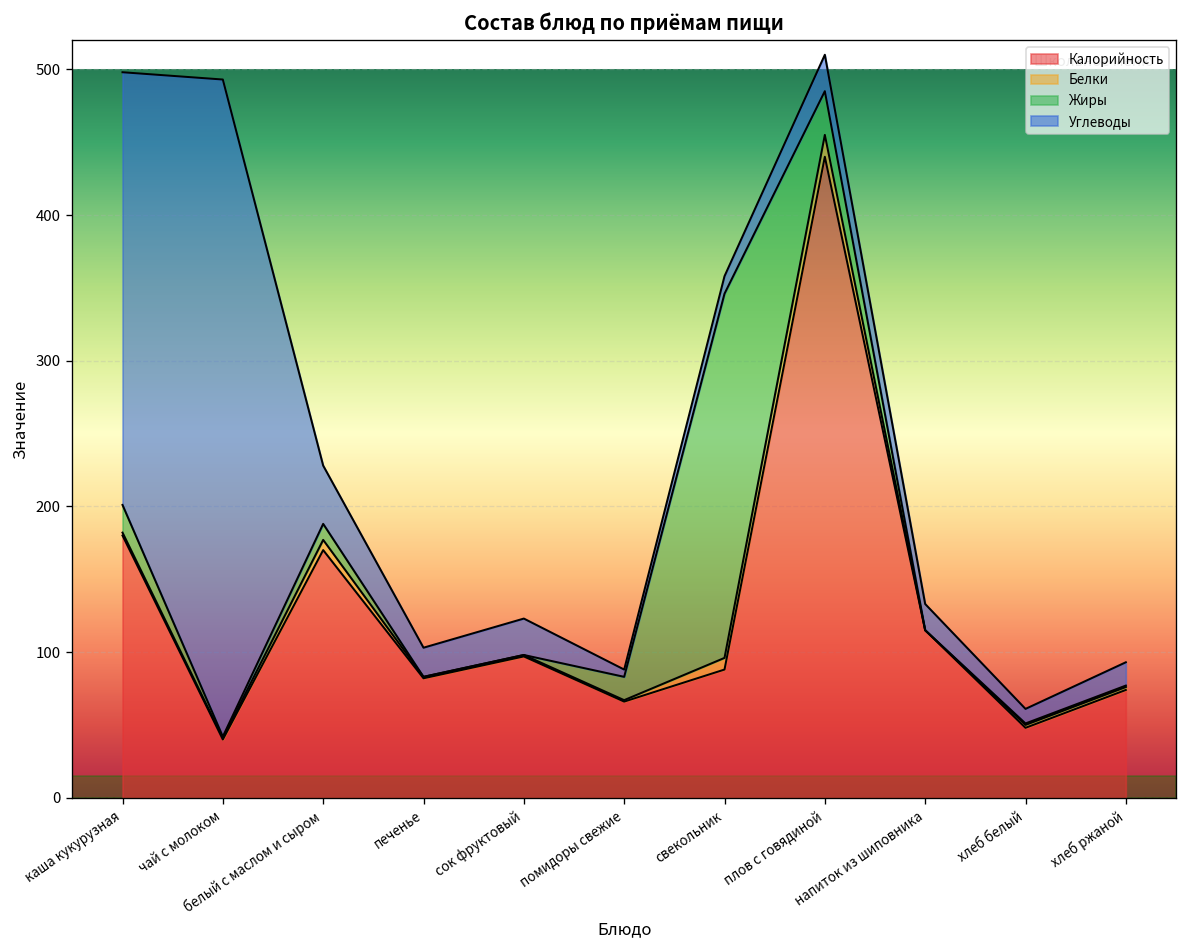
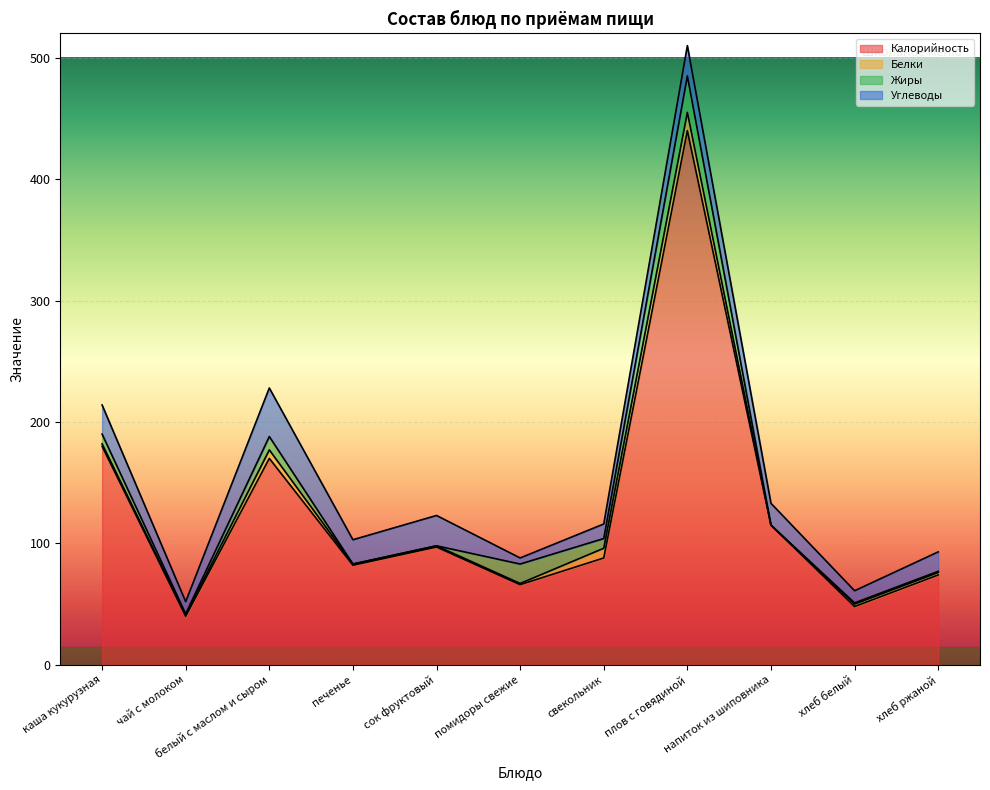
Жиры, каша кукурузная: 19 -> 8
Углеводы, каша кукурузная: 297 -> 24
Углеводы, чай с молоком: 451 -> 10
Жиры, свекольник: 250 -> 8
